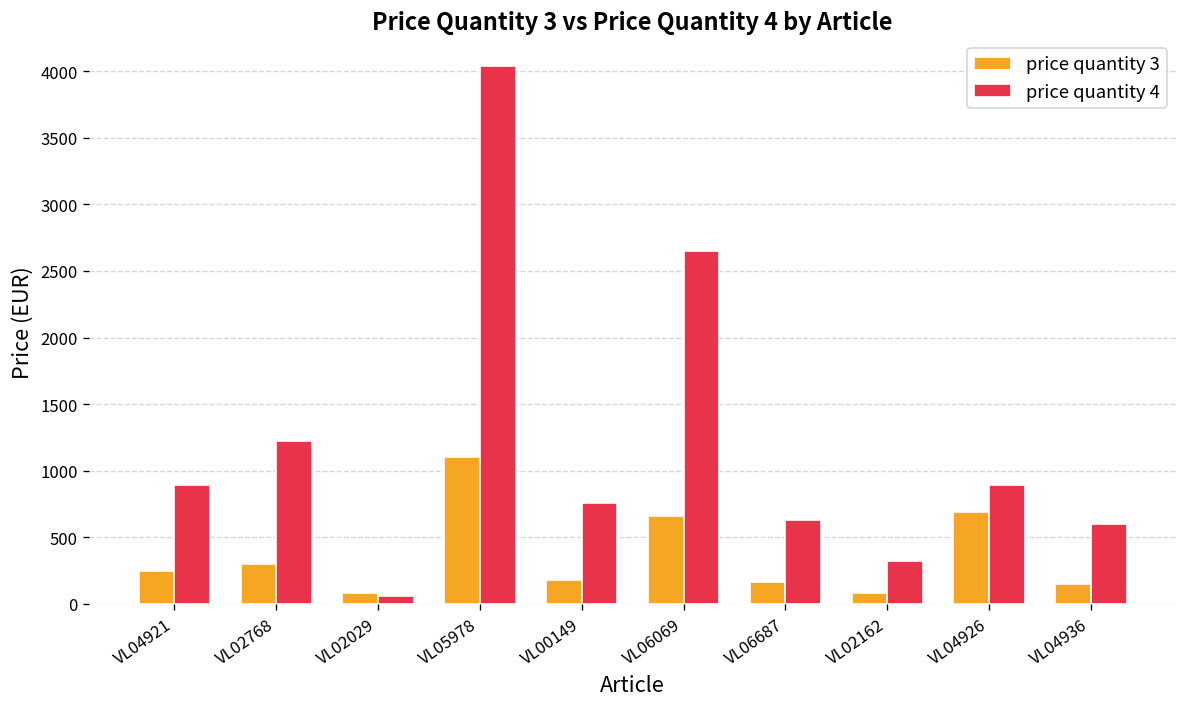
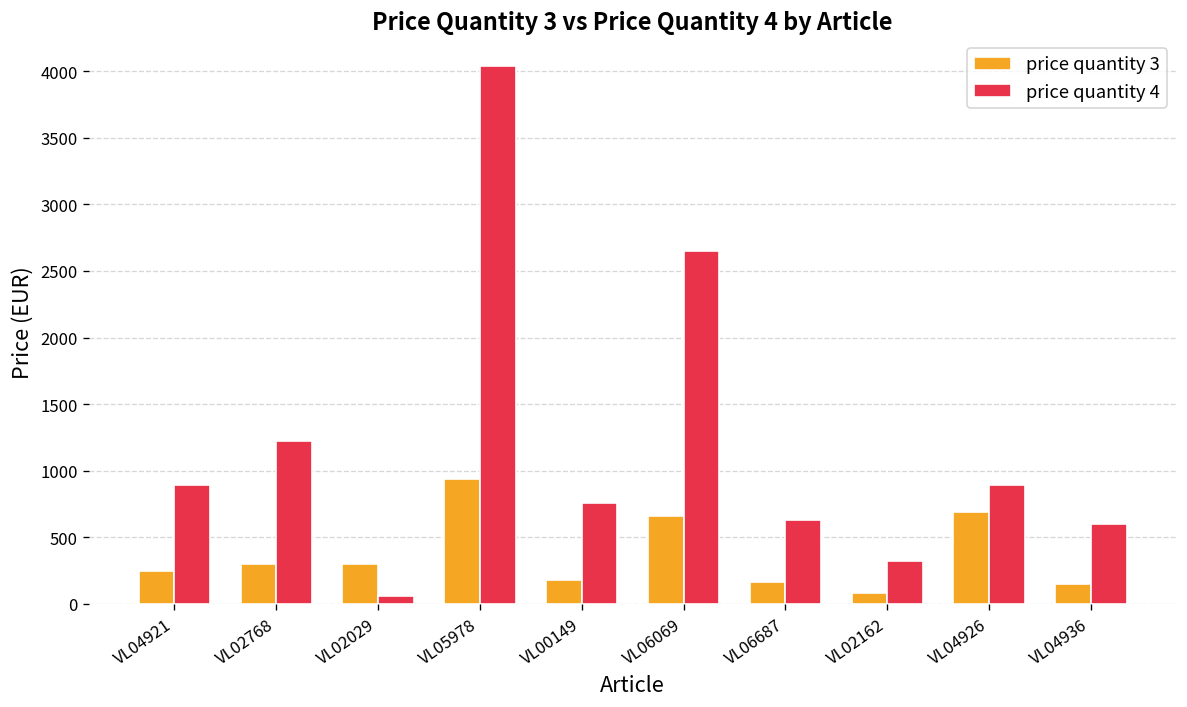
price quantity 3, VL02029: 80 -> 300
price quantity 3, VL05978: 1100 -> 940
